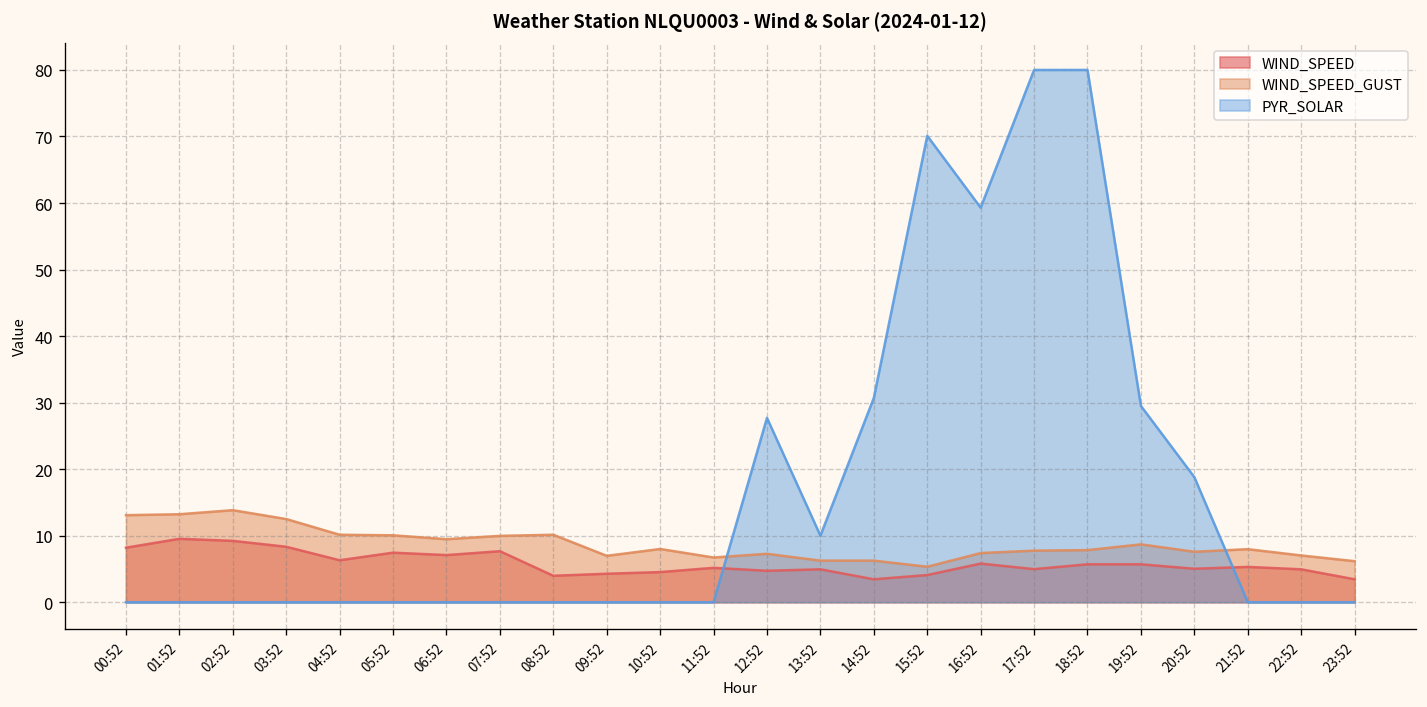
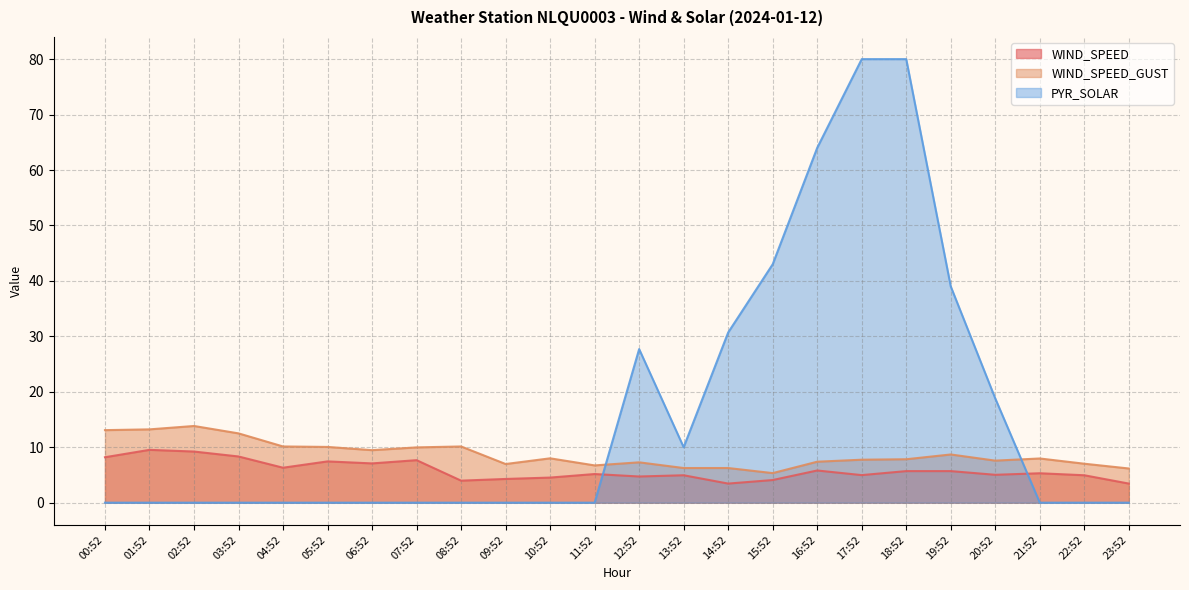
PYR_SOLAR, 15:52: 70 -> 43
PYR_SOLAR, 16:52: 59 -> 64
PYR_SOLAR, 19:52: 30 -> 39
